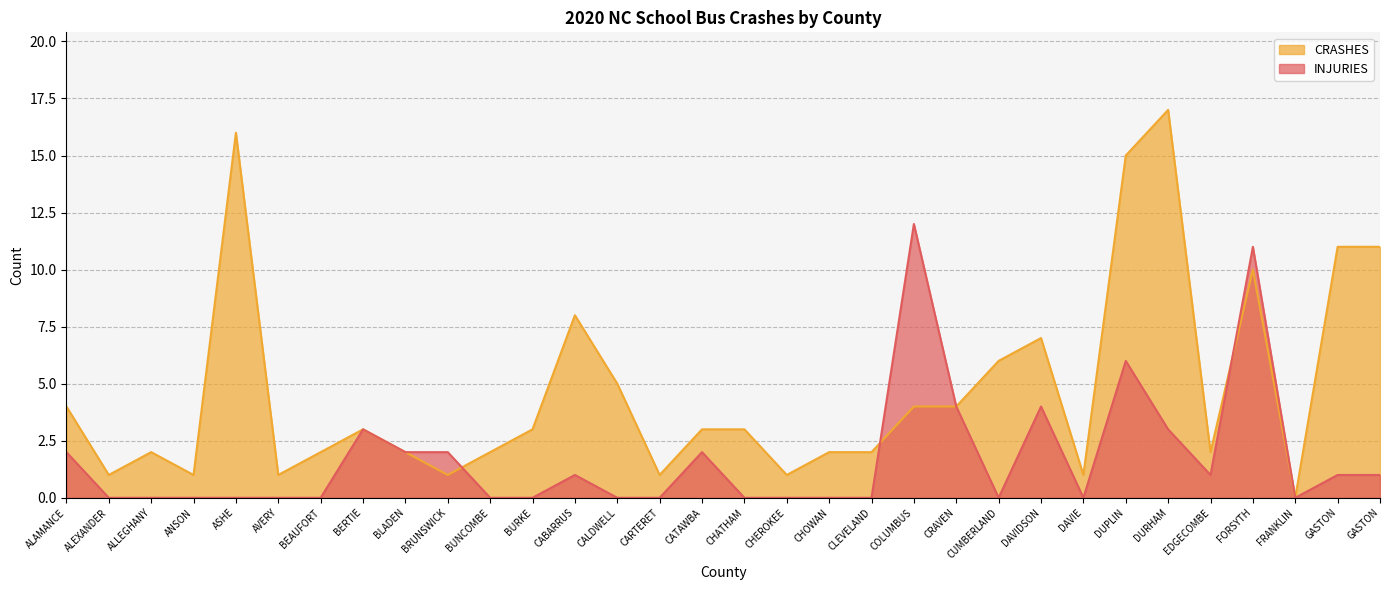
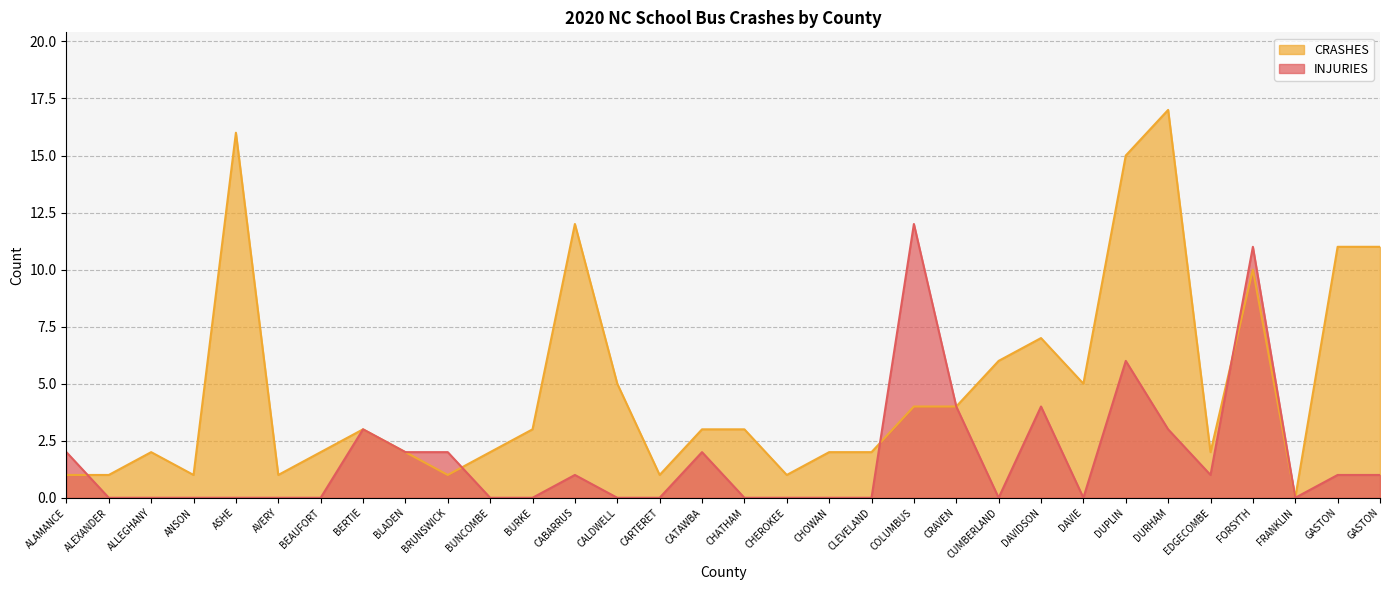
CRASHES, ALAMANCE: 4 -> 1
CRASHES, CABARRUS: 8 -> 12
CRASHES, DAVIE: 1 -> 5
